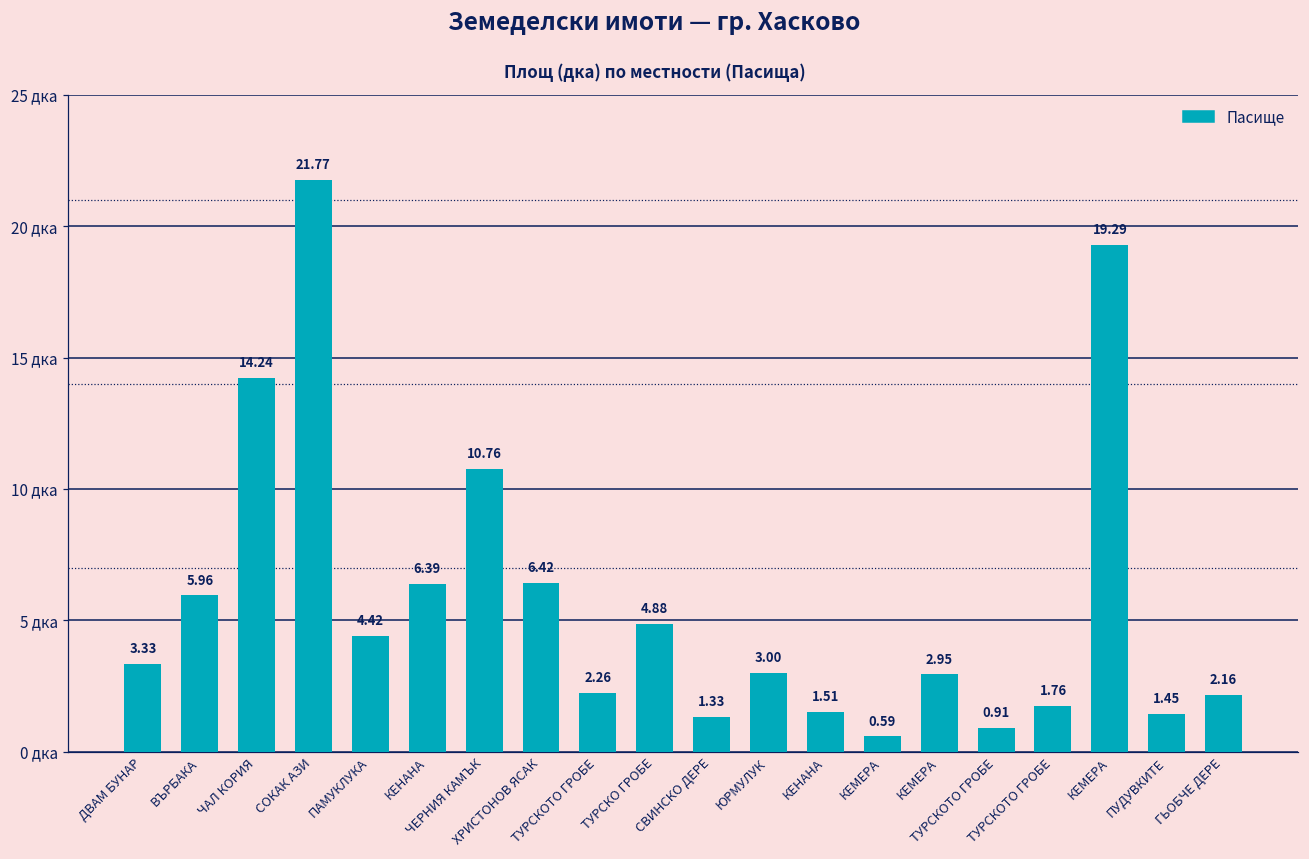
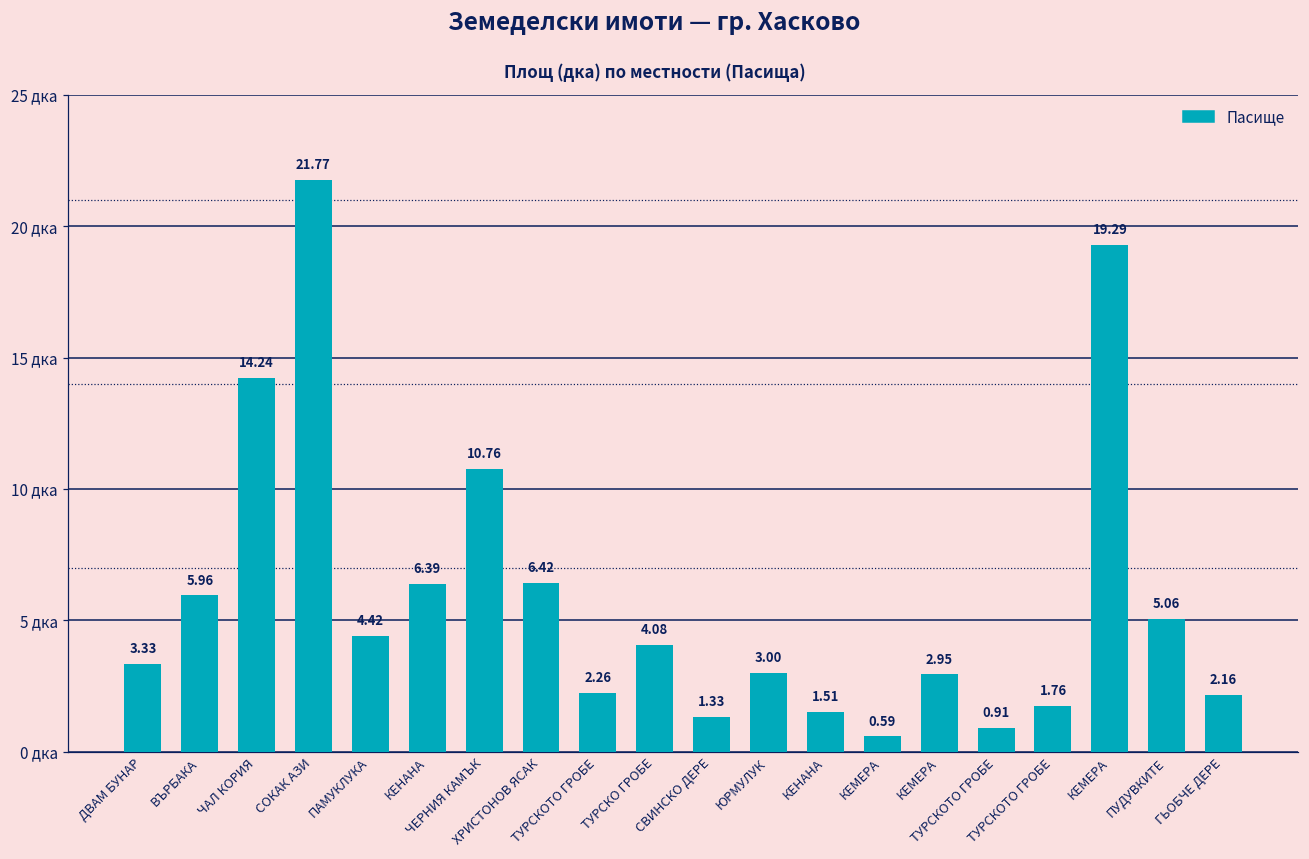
ТУРСКО ГРОБЕ: 4.88 -> 4.08
ПУДУВКИТЕ: 1.45 -> 5.06
